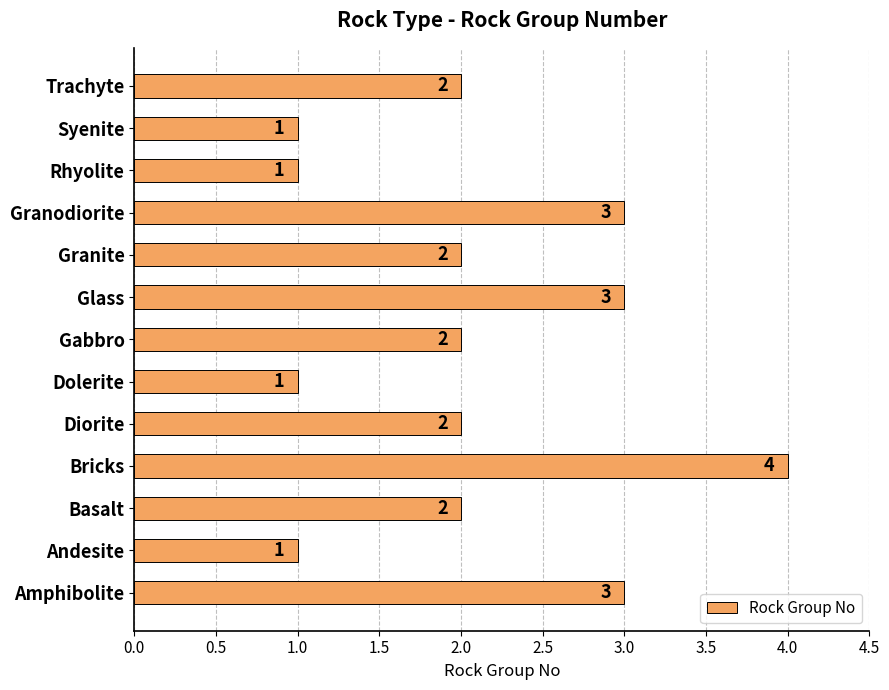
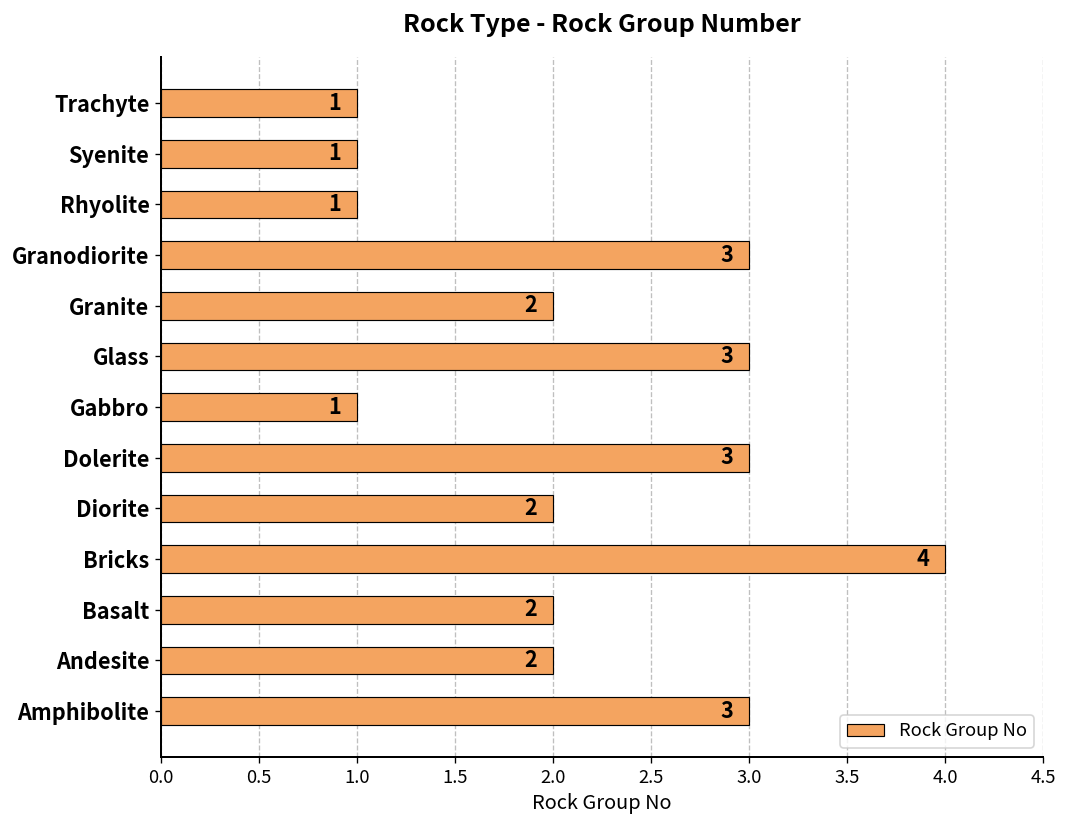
Trachyte: 2 -> 1
Gabbro: 2 -> 1
Dolerite: 1 -> 3
Andesite: 1 -> 2
